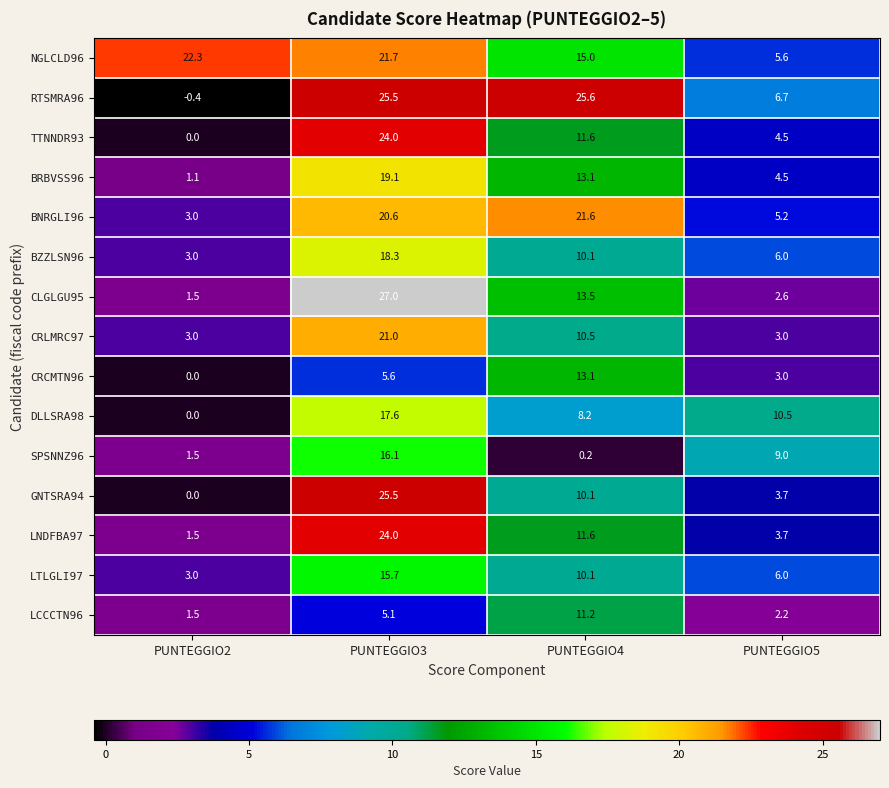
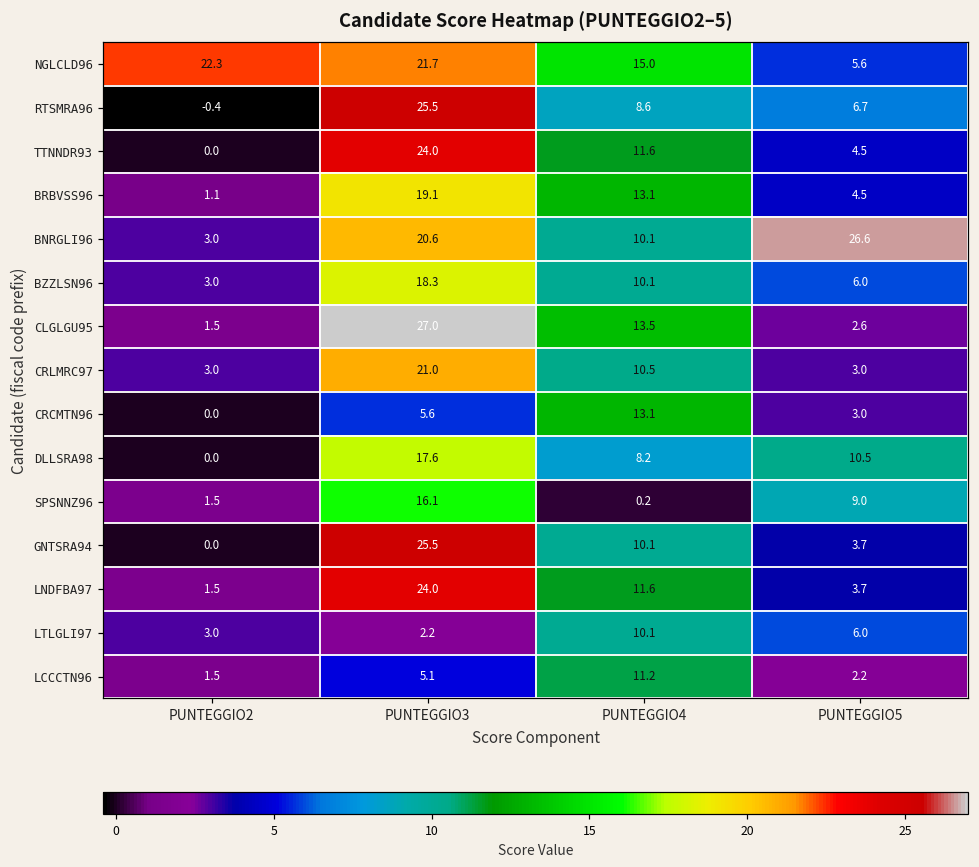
RTSMRA96, PUNTEGGIO4: 25.6 -> 8.6
BNRGLI96, PUNTEGGIO4: 21.6 -> 10.1
BNRGLI96, PUNTEGGIO5: 5.2 -> 26.6
LTLGLI97, PUNTEGGIO3: 15.7 -> 2.2
